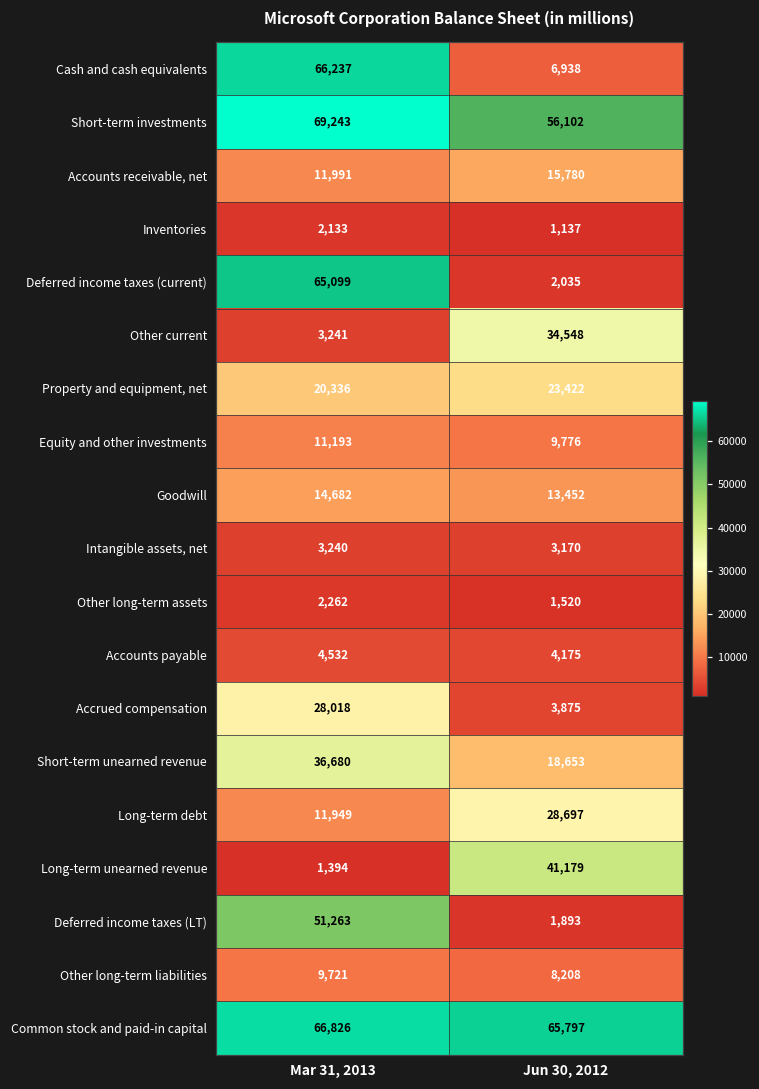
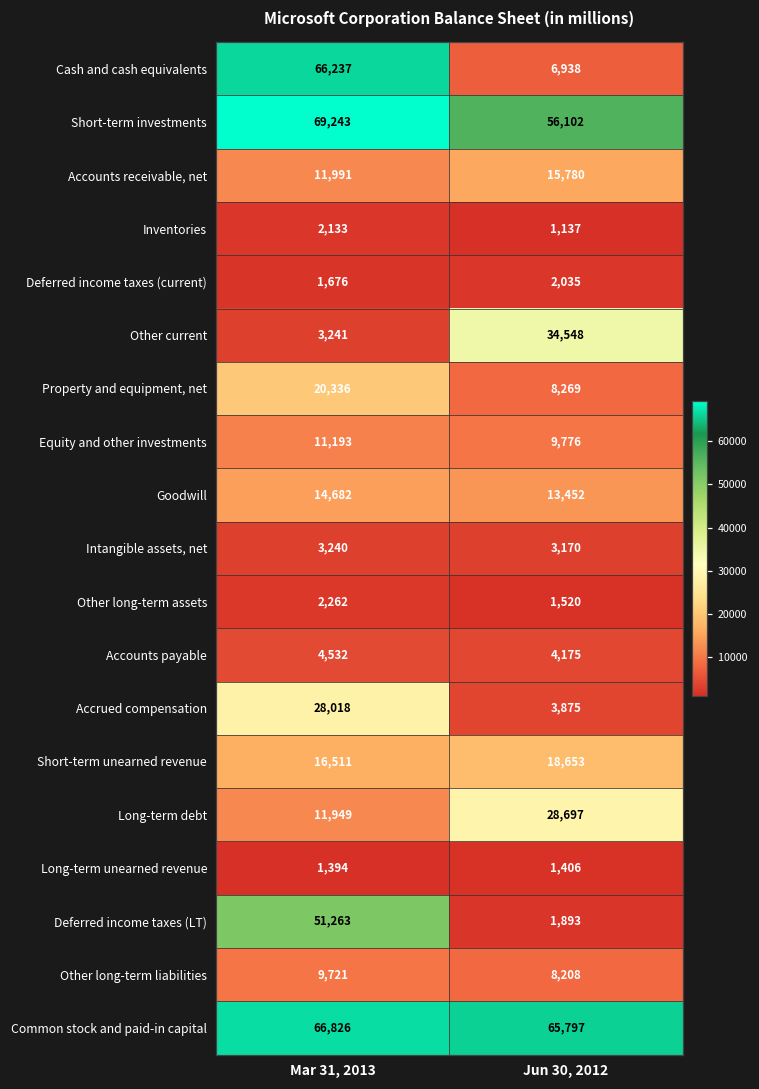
Deferred income taxes (current), Mar 31, 2013: 65,099 -> 1,676
Property and equipment, net, Jun 30, 2012: 23,422 -> 8,269
Short-term unearned revenue, Mar 31, 2013: 36,680 -> 16,511
Long-term unearned revenue, Jun 30, 2012: 41,179 -> 1,406
